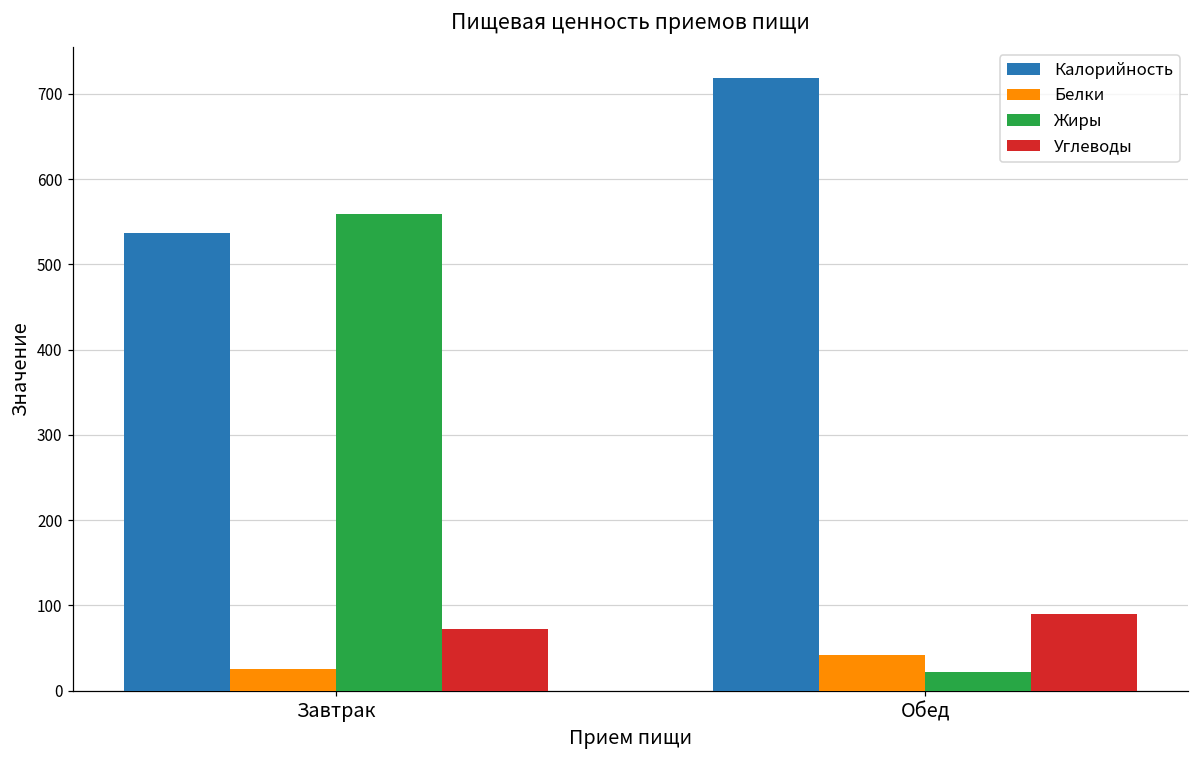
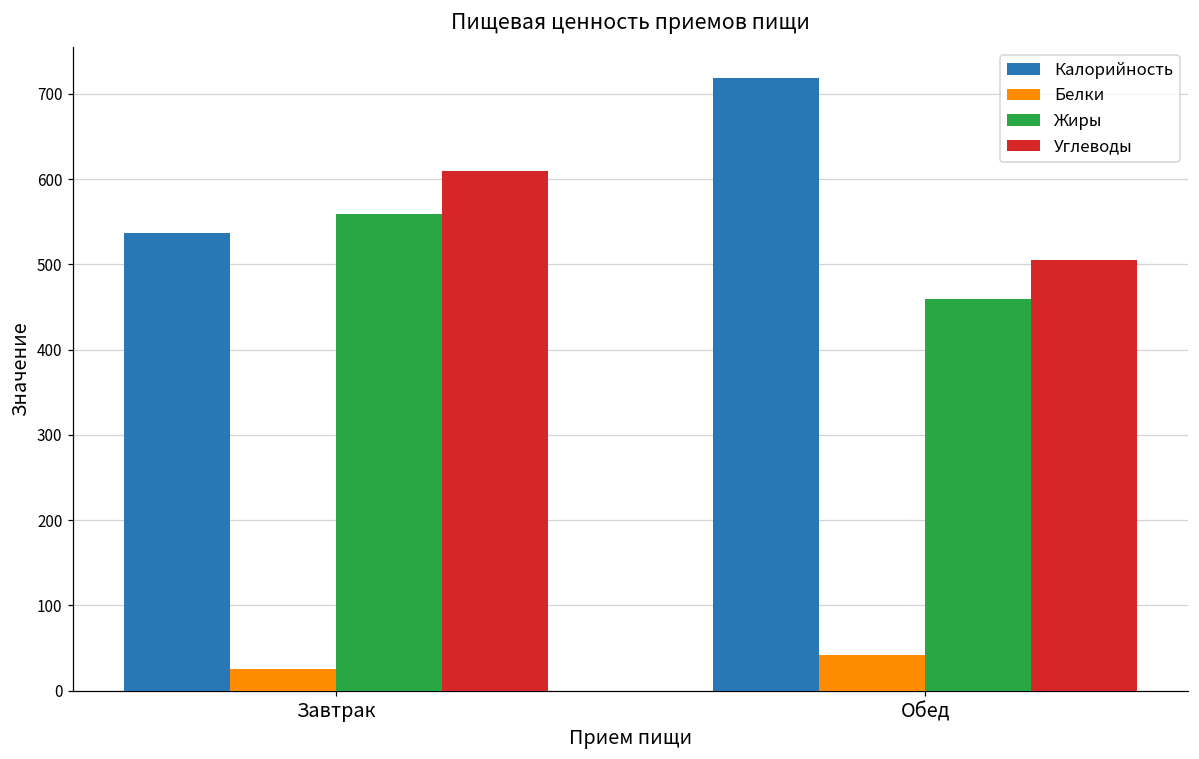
Углеводы, Завтрак: 70 -> 610
Жиры, Обед: 20 -> 460
Углеводы, Обед: 90 -> 500
